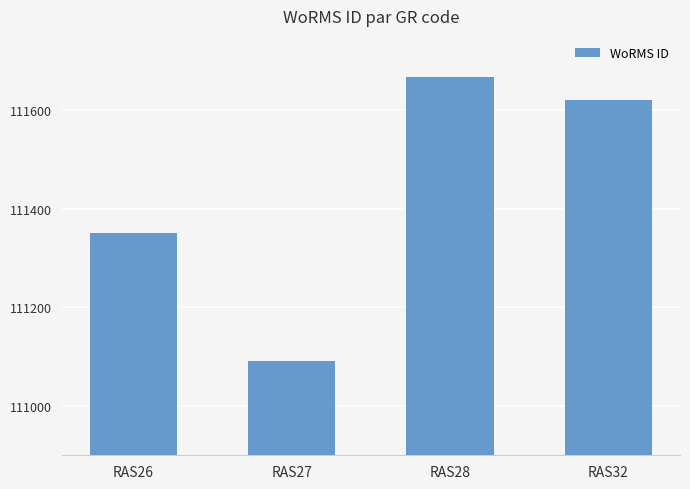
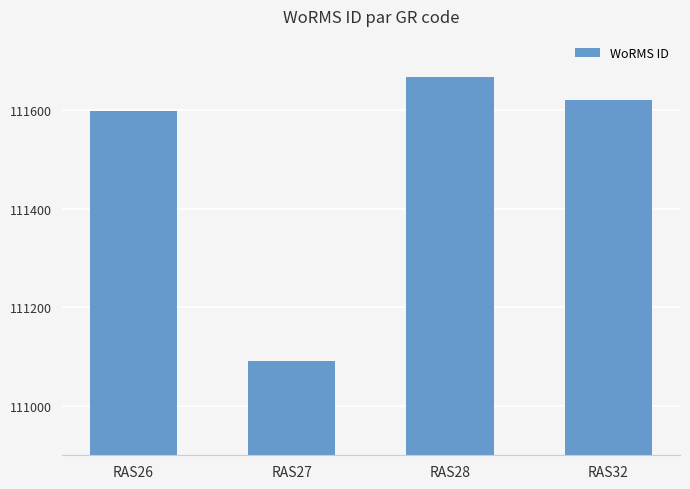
RAS26: 111350 -> 111600
